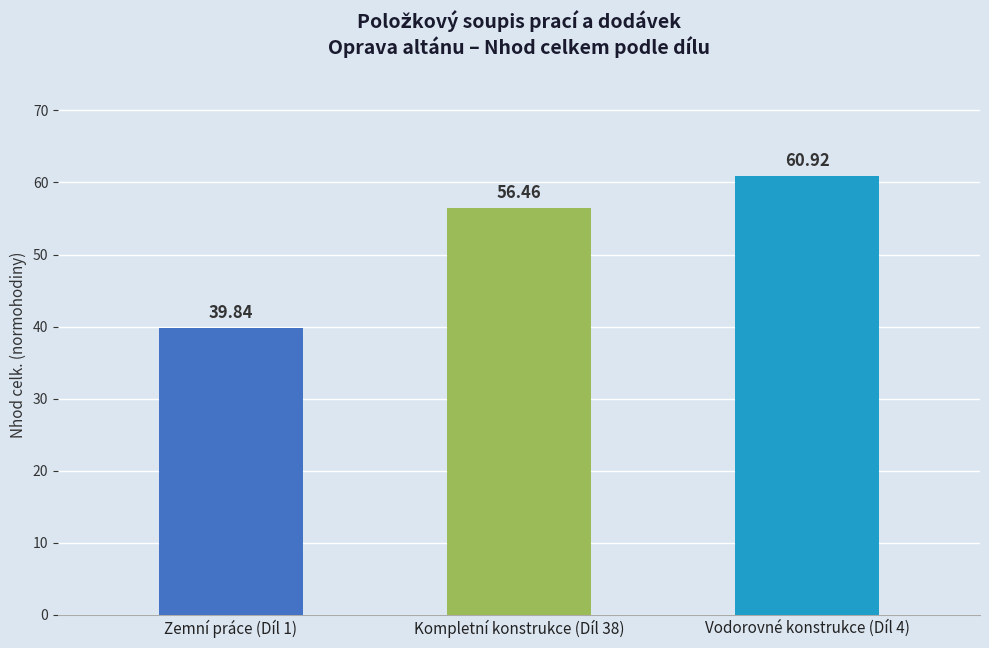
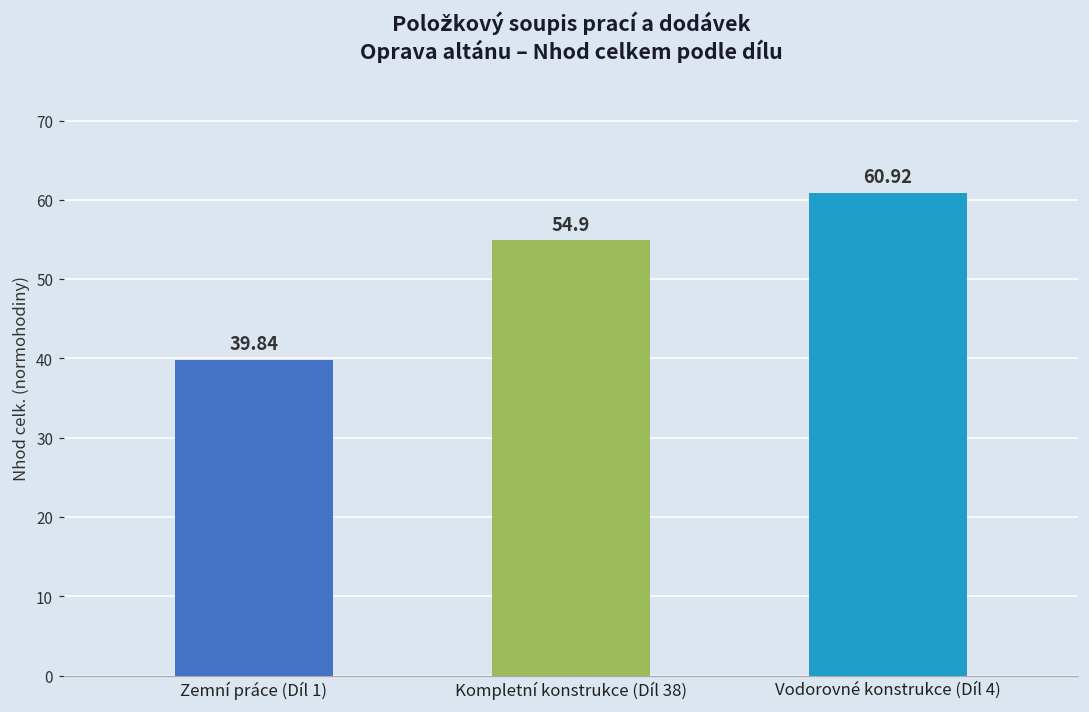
Kompletní konstrukce (Díl 38): 56.46 -> 54.9
